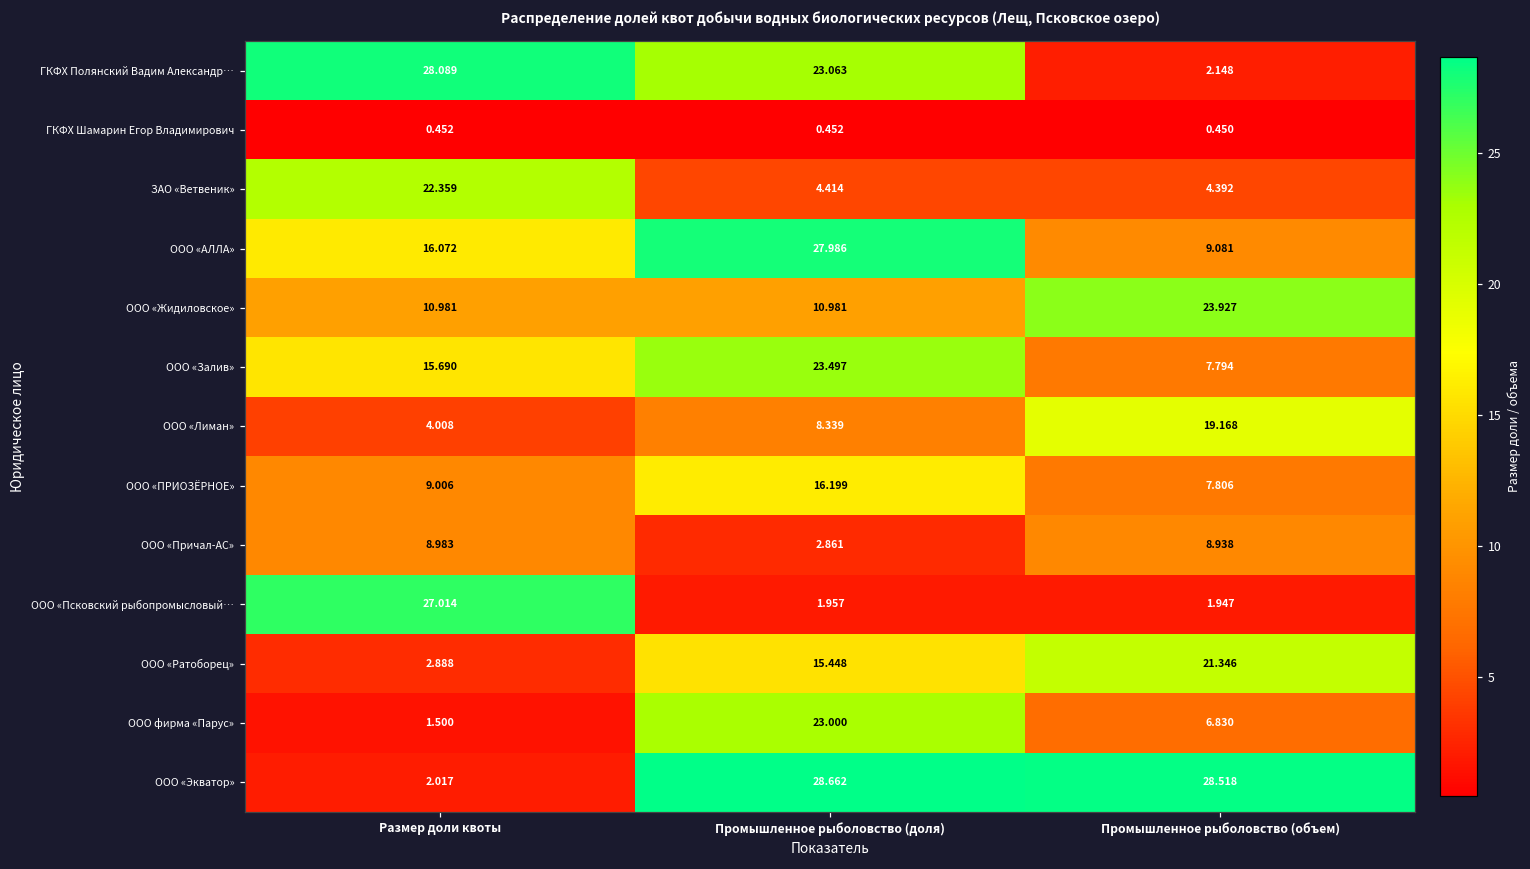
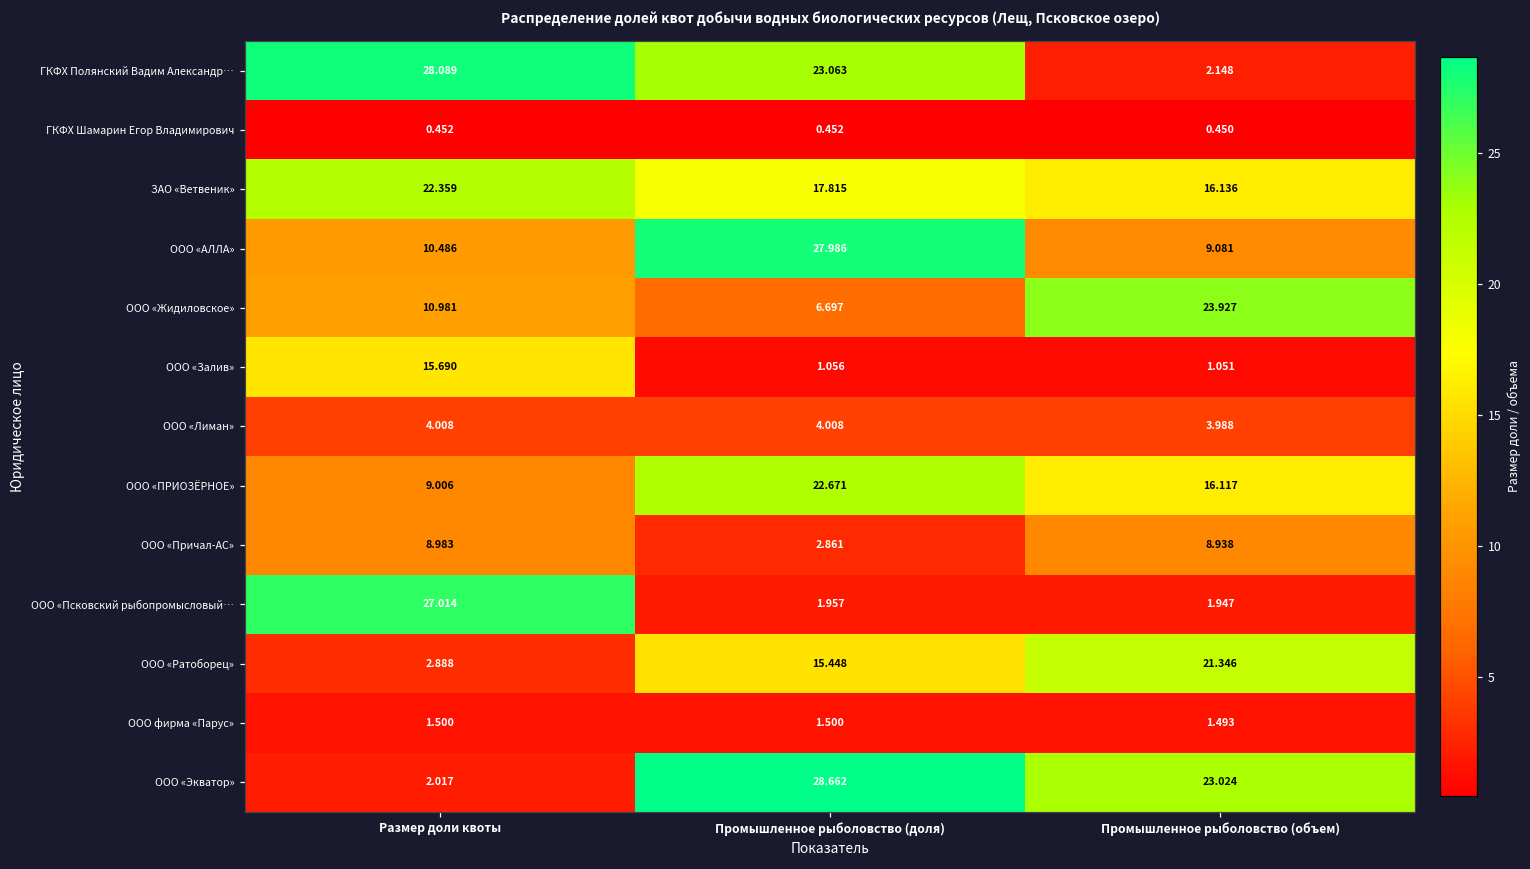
ЗАО «Ветвеник», Промышленное рыболовство (доля): 4.414 -> 17.815
ЗАО «Ветвеник», Промышленное рыболовство (объем): 4.392 -> 16.136
ООО «АЛЛА», Размер доли квоты: 16.072 -> 10.486
ООО «Жидиловское», Промышленное рыболовство (доля): 10.981 -> 6.697
ООО «Залив», Промышленное рыболовство (доля): 23.497 -> 1.056
ООО «Залив», Промышленное рыболовство (объем): 7.794 -> 1.051
ООО «Лиман», Промышленное рыболовство (доля): 8.339 -> 4.008
ООО «Лиман», Промышленное рыболовство (объем): 19.168 -> 3.988
ООО «ПРИОЗЁРНОЕ», Промышленное рыболовство (доля): 16.199 -> 22.671
ООО «ПРИОЗЁРНОЕ», Промышленное рыболовство (объем): 7.806 -> 16.117
ООО фирма «Парус», Промышленное рыболовство (доля): 23.000 -> 1.500
ООО фирма «Парус», Промышленное рыболовство (объем): 6.830 -> 1.493
ООО «Экватор», Промышленное рыболовство (объем): 28.518 -> 23.024
